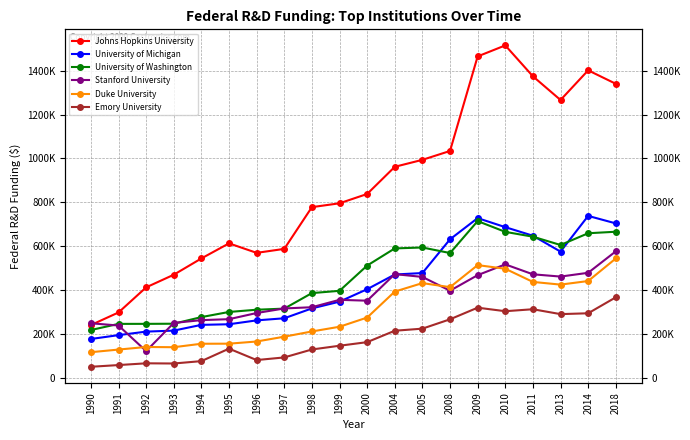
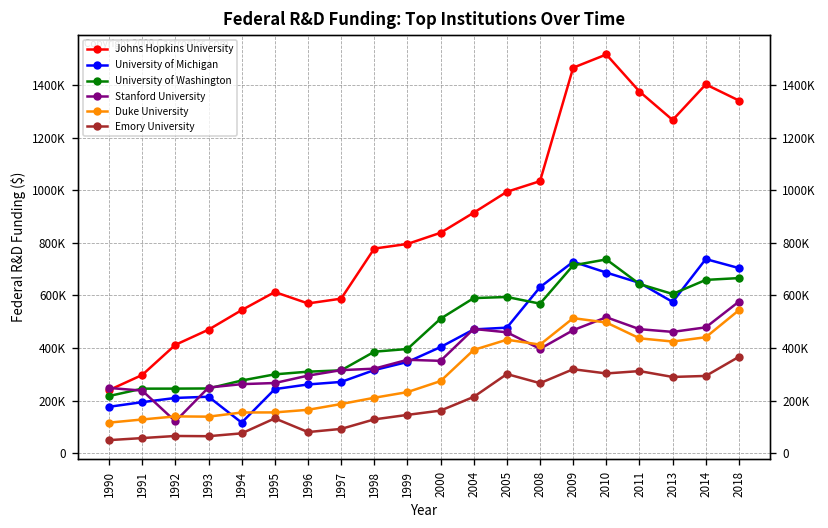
University of Michigan, 1994: 240000 -> 120000
Johns Hopkins University, 2004: 960000 -> 910000
Emory University, 2005: 220000 -> 300000
University of Washington, 2010: 670000 -> 740000
